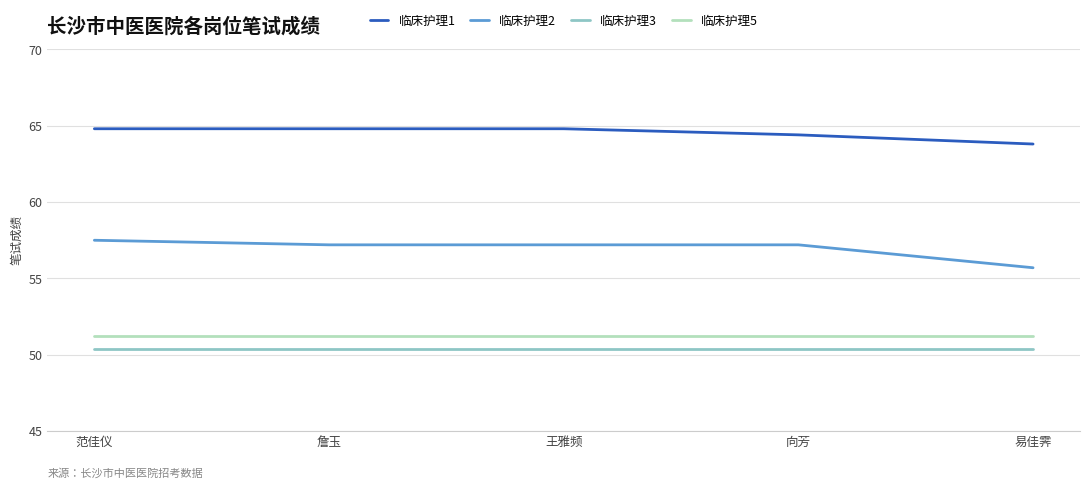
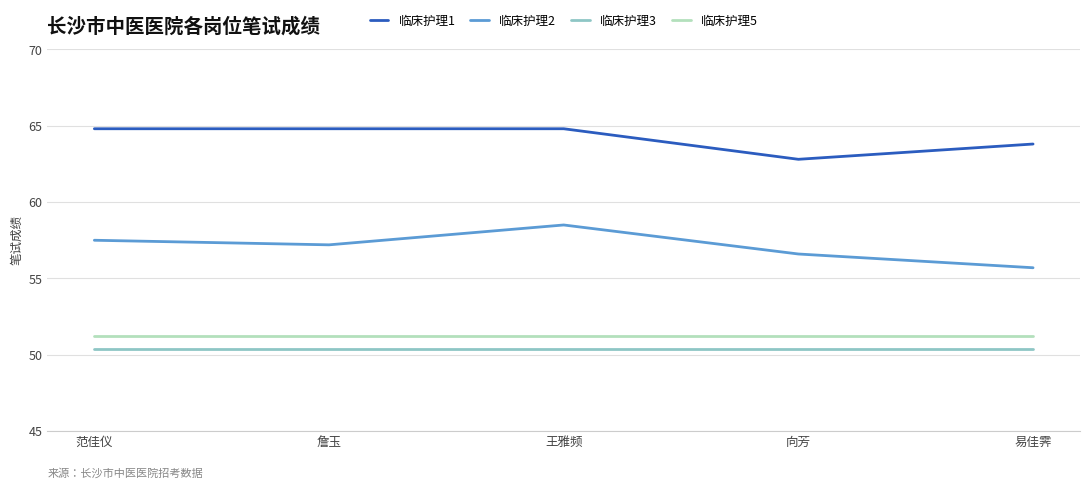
临床护理2, 王雅频: 57.2 -> 58.5
临床护理1, 向芳: 64.4 -> 62.8
临床护理2, 向芳: 57.2 -> 56.6
